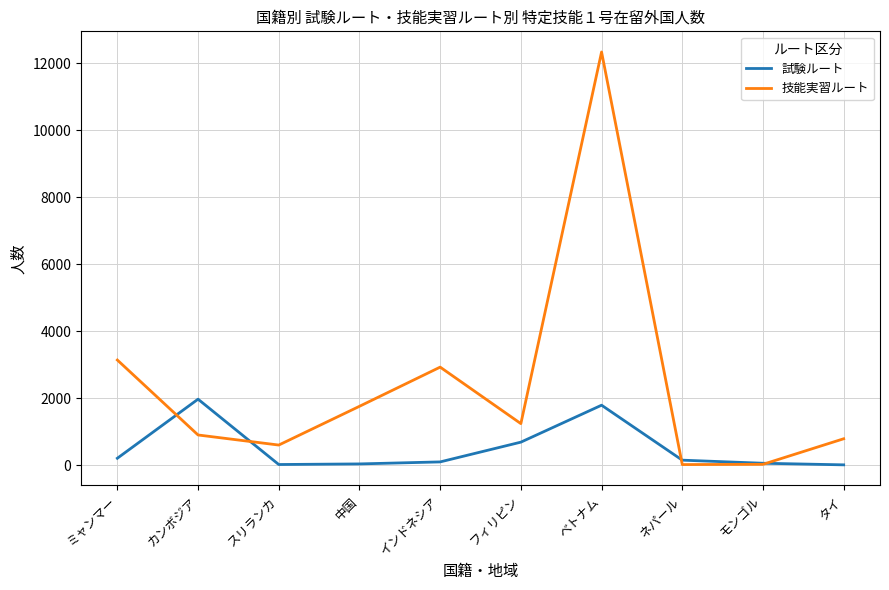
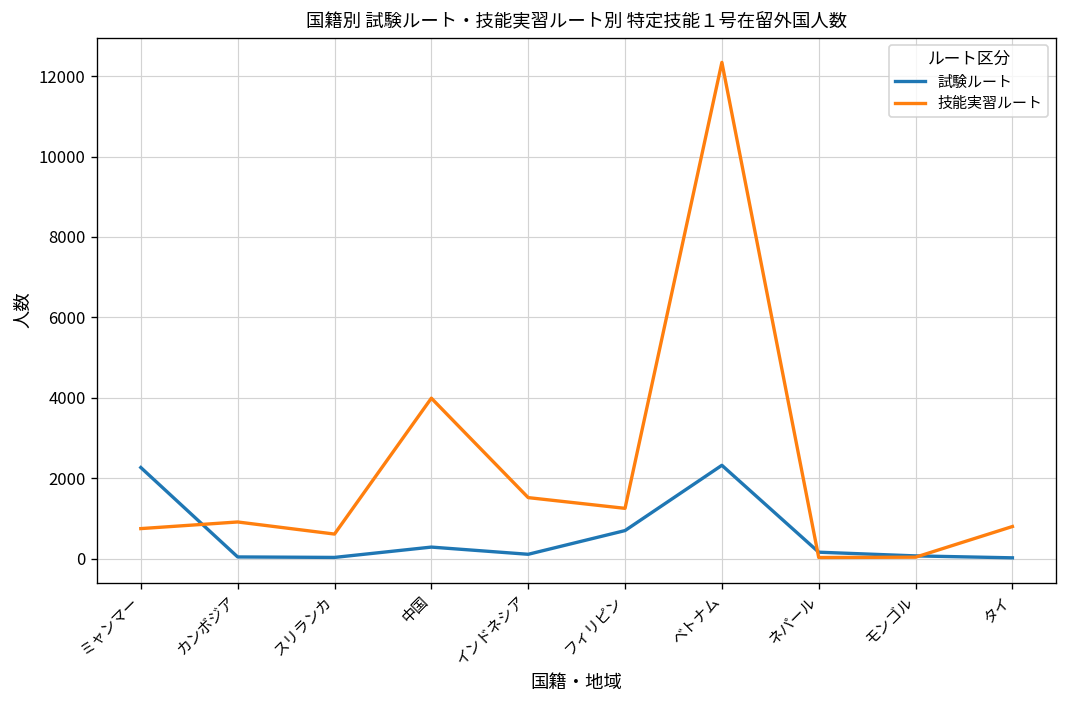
試験ルート, ミャンマー: 200 -> 2300
技能実習ルート, ミャンマー: 3100 -> 700
試験ルート, カンボジア: 2000 -> 0
試験ルート, 中国: 0 -> 300
技能実習ルート, 中国: 1800 -> 4000
技能実習ルート, インドネシア: 2900 -> 1500
試験ルート, ベトナム: 1800 -> 2300
